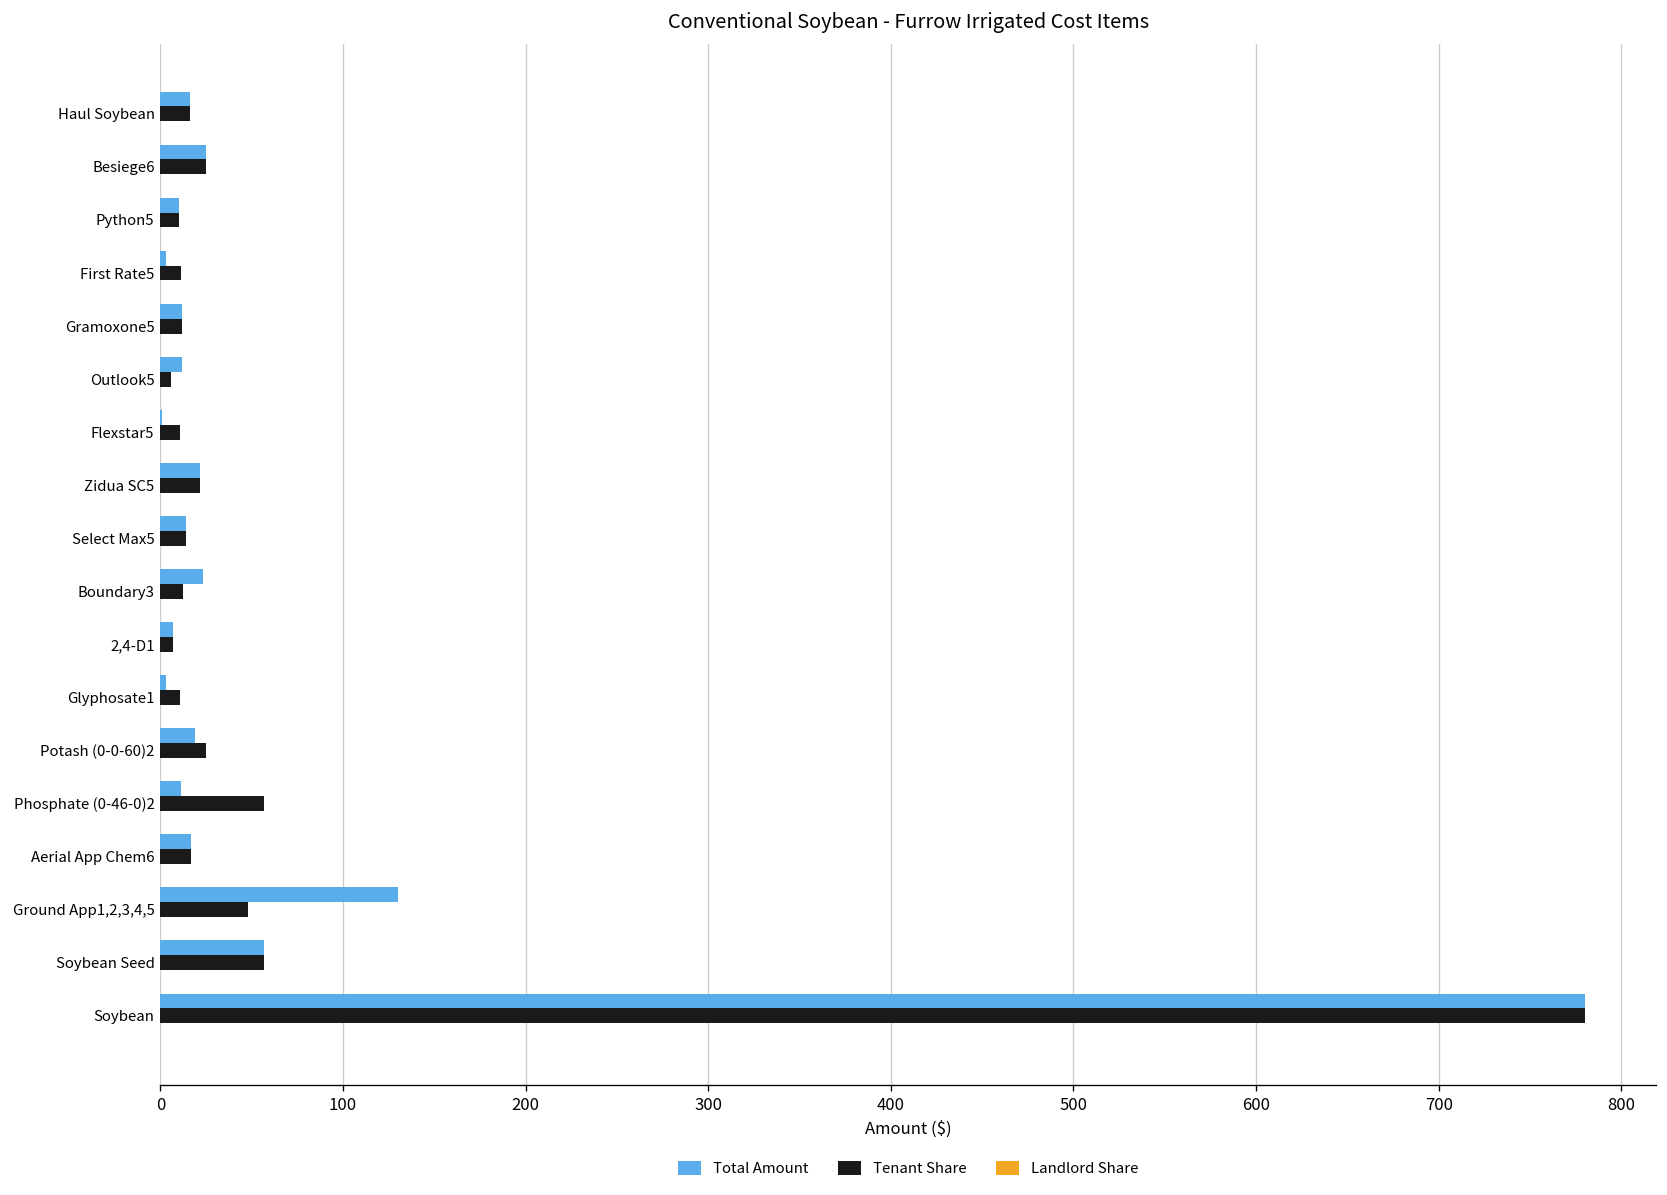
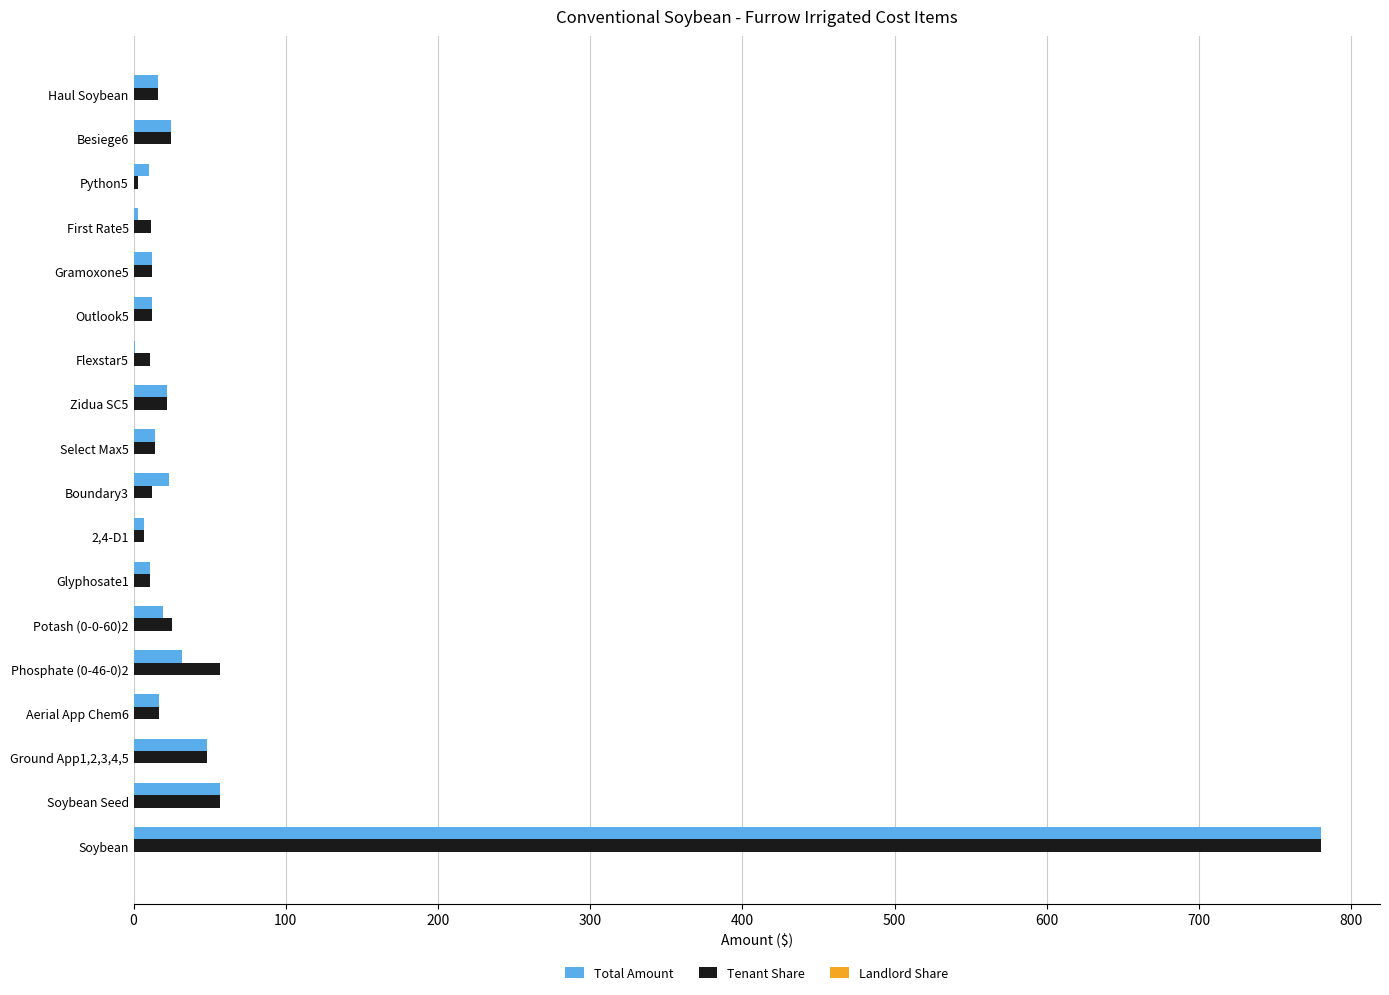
Tenant Share, Python5: 10 -> 3
Tenant Share, Outlook5: 6 -> 12
Total Amount, Glyphosate1: 3 -> 11
Total Amount, Phosphate (0-46-0)2: 11 -> 32
Total Amount, Ground App1,2,3,4,5: 130 -> 48
